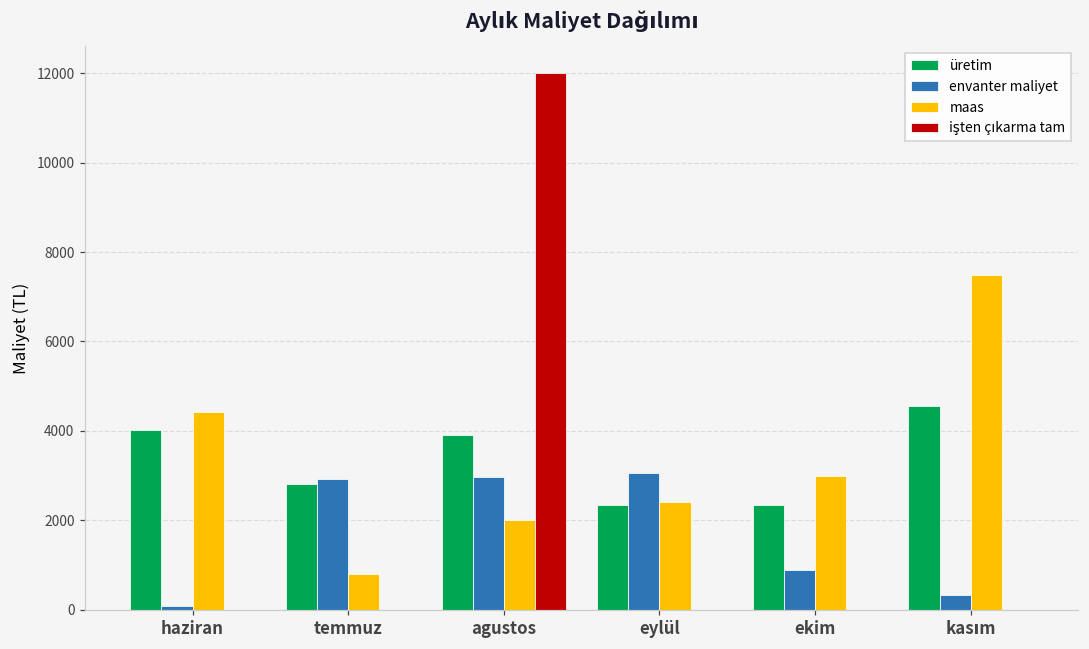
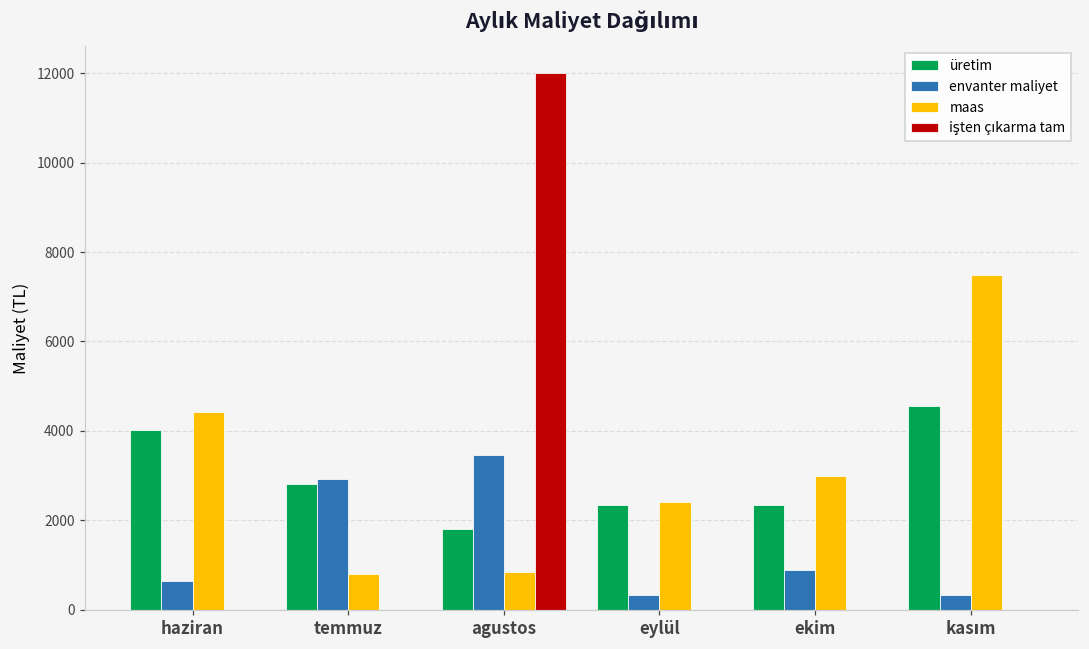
envanter maliyet, haziran: 100 -> 600
üretim, agustos: 3900 -> 1800
envanter maliyet, agustos: 3000 -> 3500
maas, agustos: 2000 -> 900
envanter maliyet, eylül: 3100 -> 300
